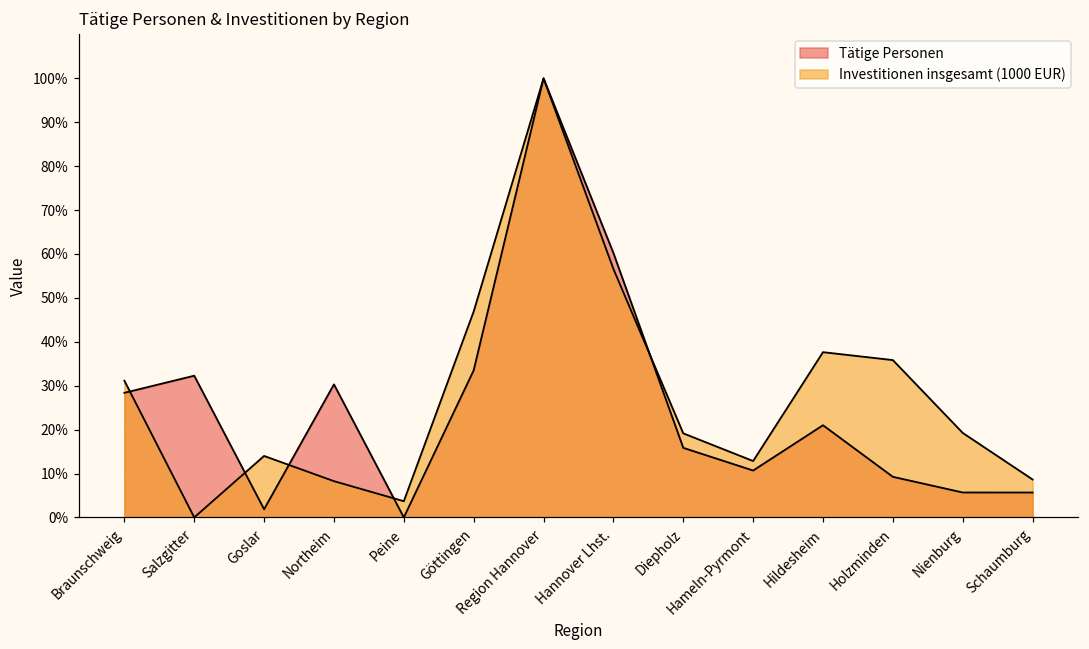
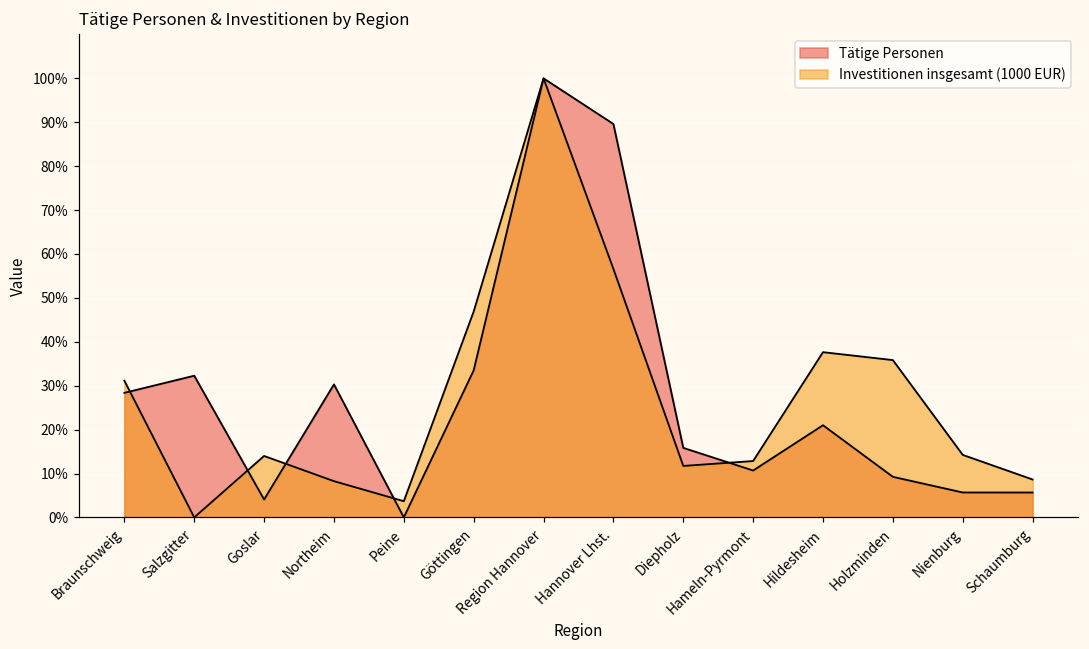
Tätige Personen, Goslar: 2% -> 4%
Tätige Personen, Hannover Lhst.: 60% -> 90%
Investitionen insgesamt (1000 EUR), Diepholz: 19% -> 12%
Investitionen insgesamt (1000 EUR), Nienburg: 19% -> 14%
